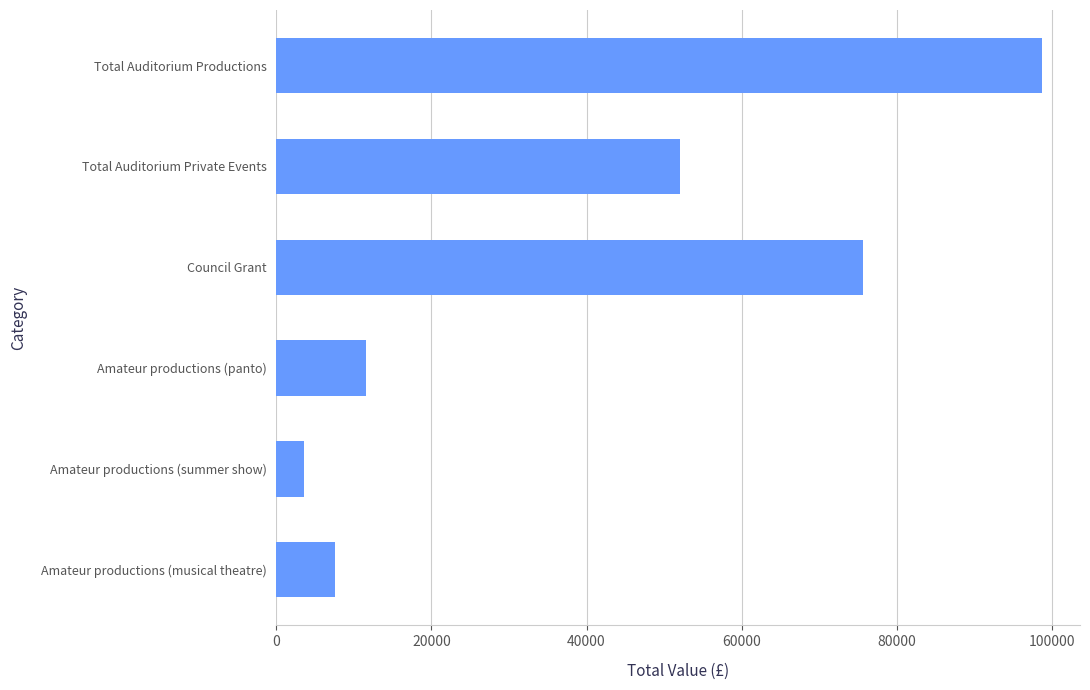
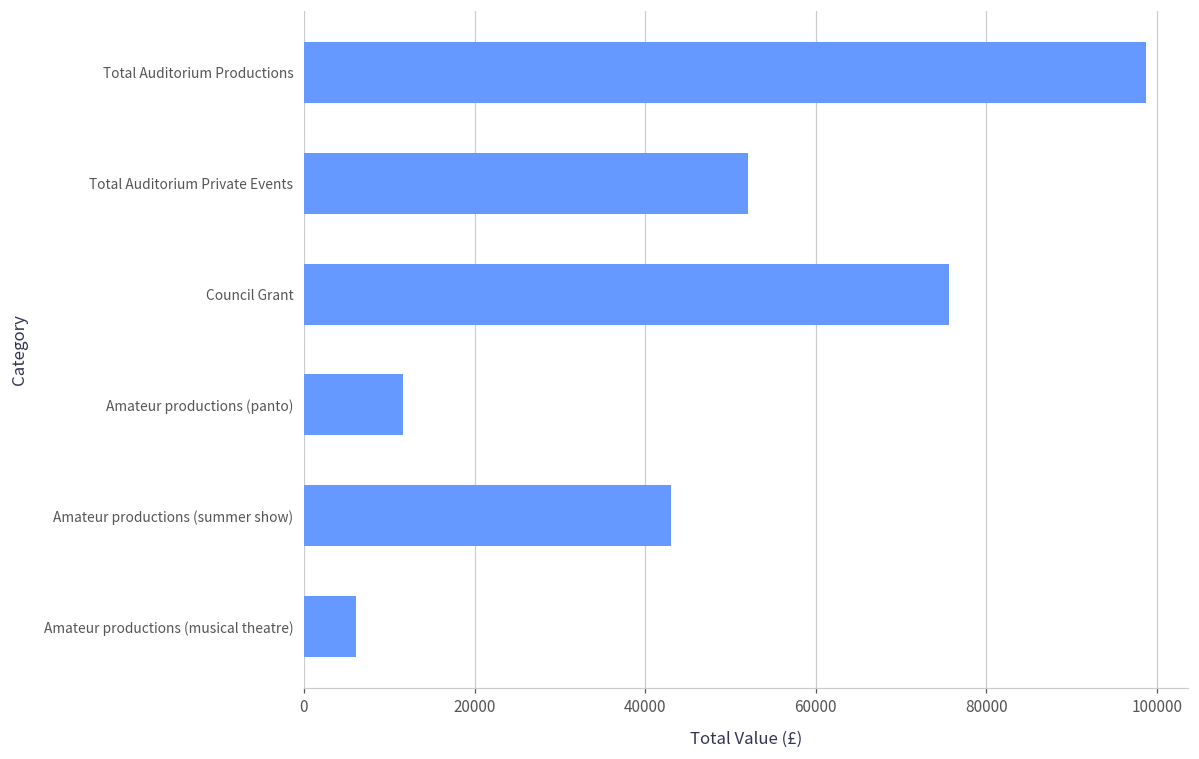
Amateur productions (summer show): 4000 -> 43000
Amateur productions (musical theatre): 8000 -> 6000
